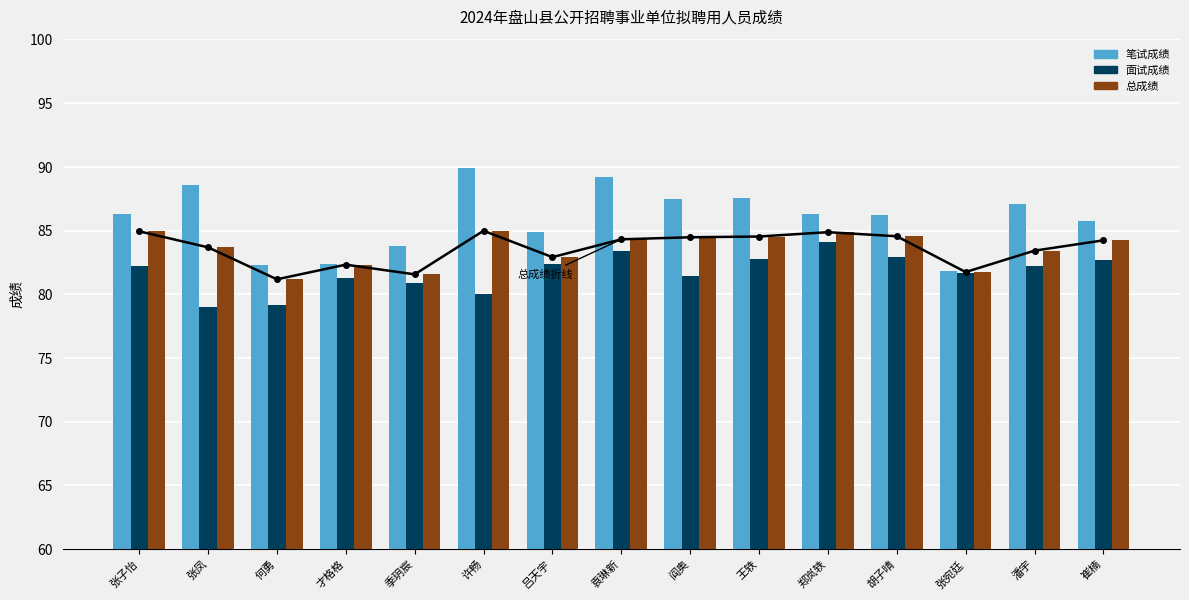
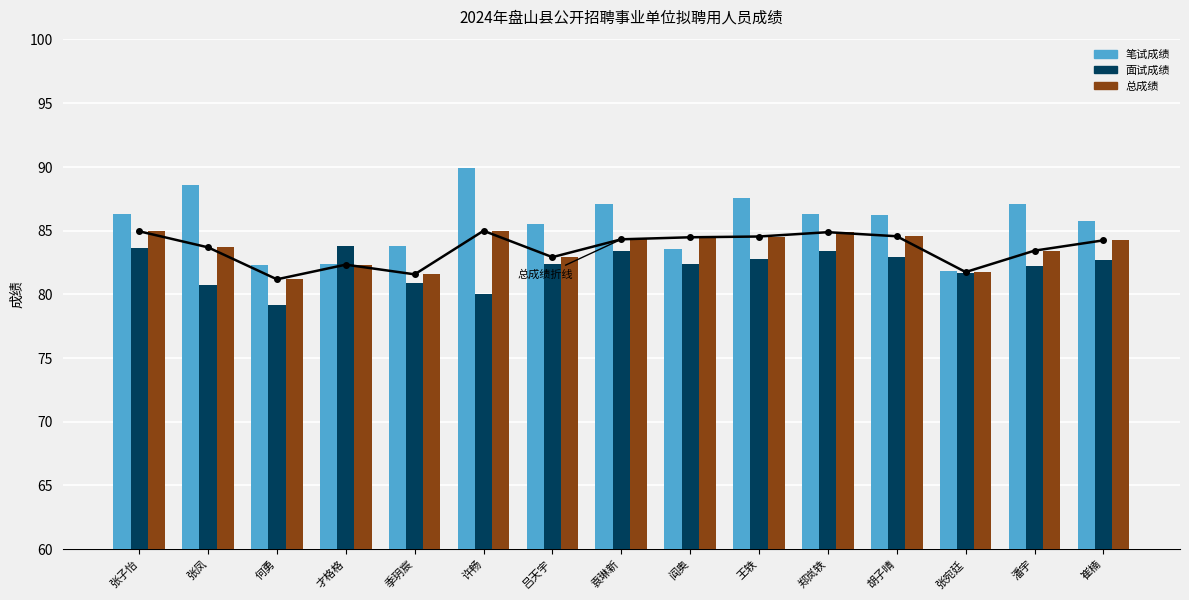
面试成绩, 张子怡: 82.3 -> 83.6
面试成绩, 张凤: 79.0 -> 80.7
面试成绩, 才格格: 81.3 -> 83.8
笔试成绩, 吕天宇: 84.9 -> 85.5
笔试成绩, 袁琳新: 89.2 -> 87.1
笔试成绩, 阎奥: 87.5 -> 83.6
面试成绩, 阎奥: 81.5 -> 82.4
面试成绩, 郑岚轶: 84.1 -> 83.4
